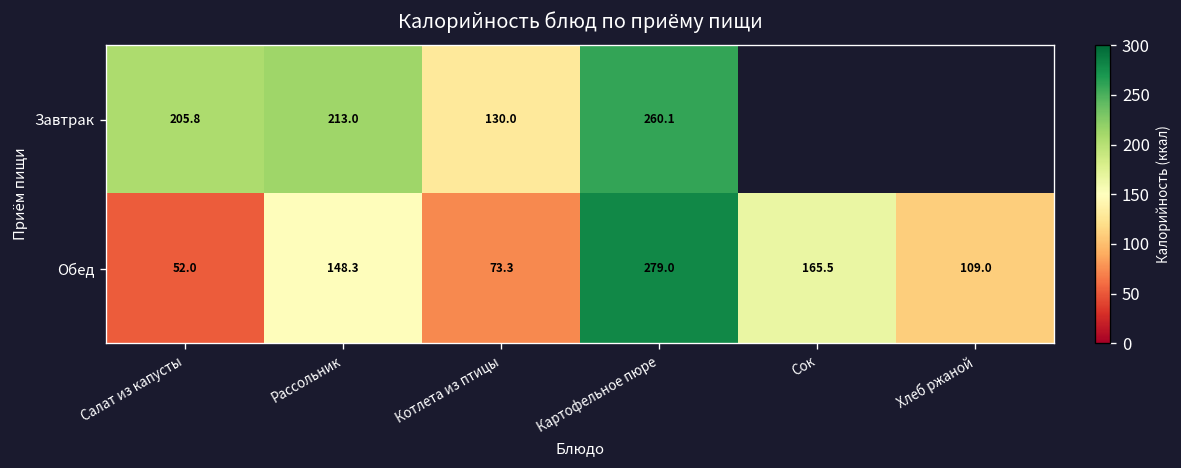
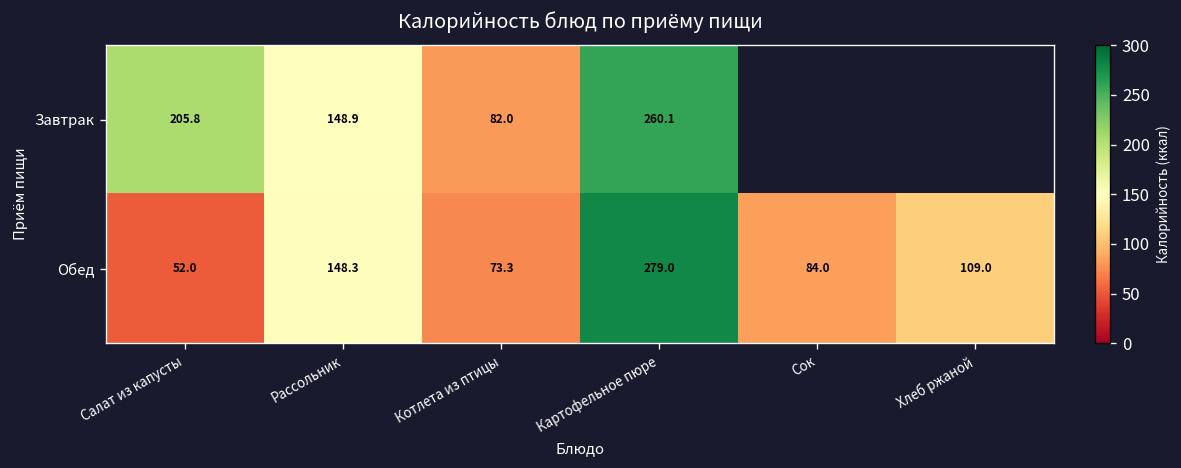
Завтрак, Рассольник: 213.0 -> 148.9
Завтрак, Котлета из птицы: 130.0 -> 82.0
Обед, Сок: 165.5 -> 84.0
